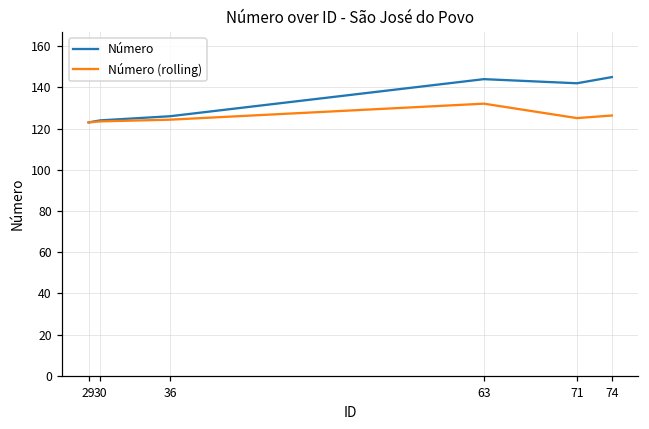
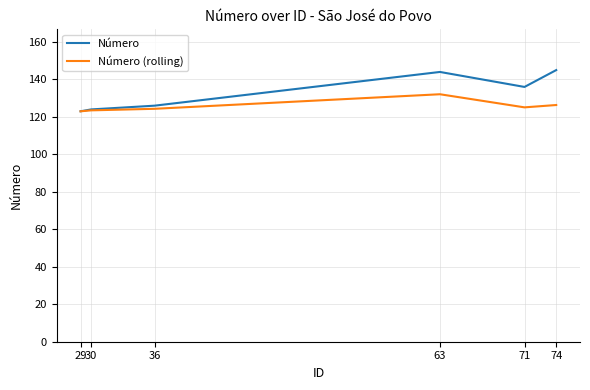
Número, 71: 142 -> 136
